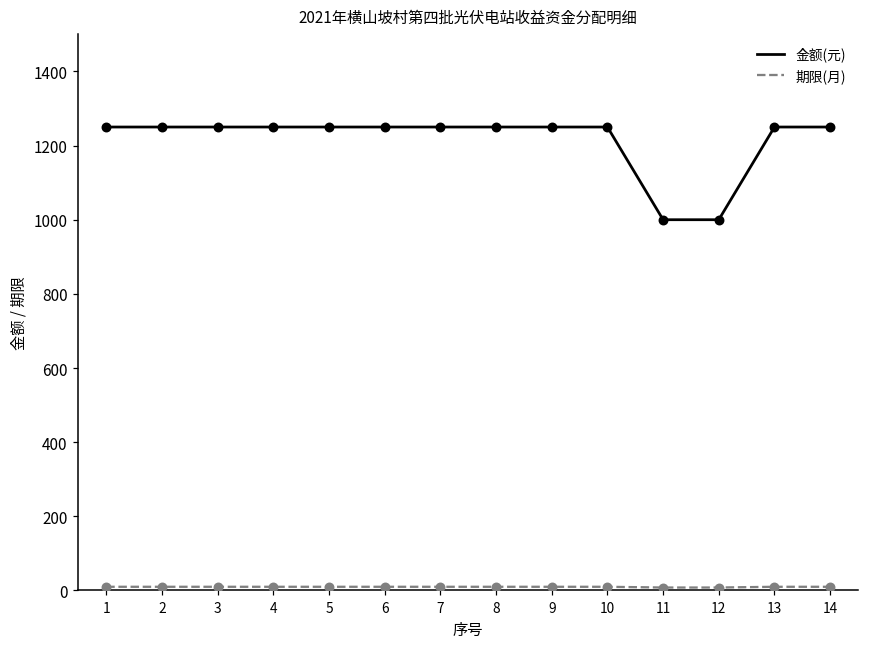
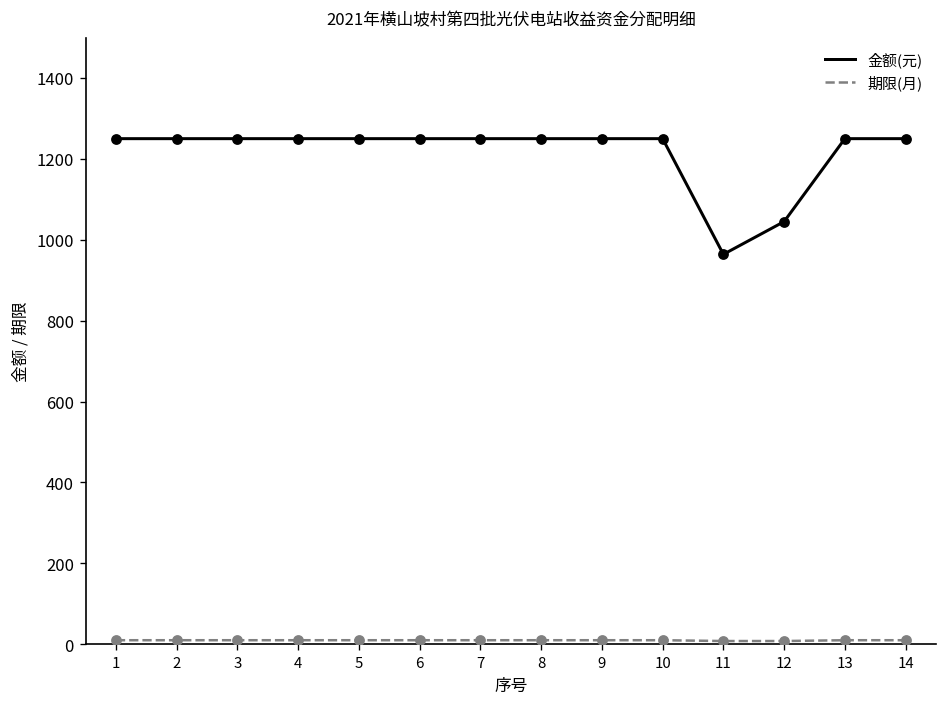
金额(元), 11: 1000 -> 960
金额(元), 12: 1000 -> 1050
